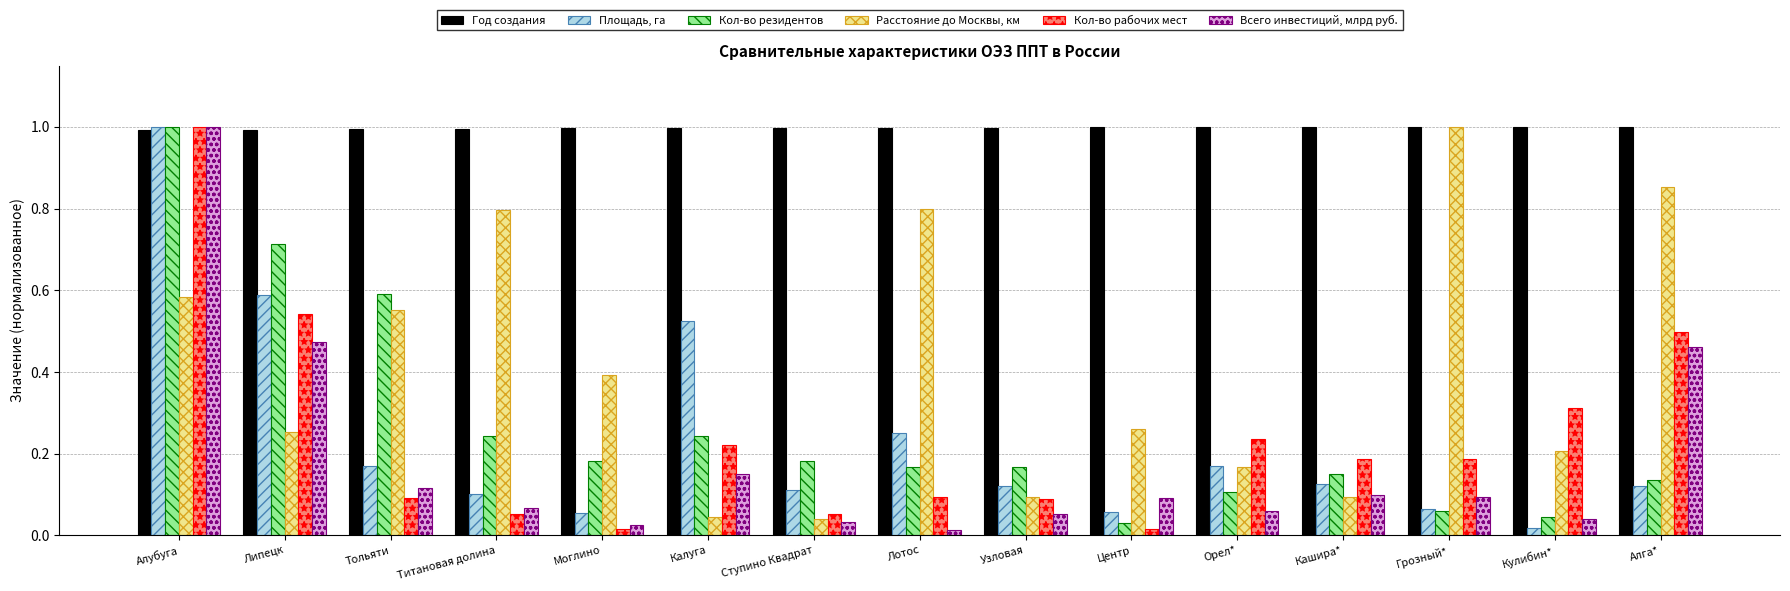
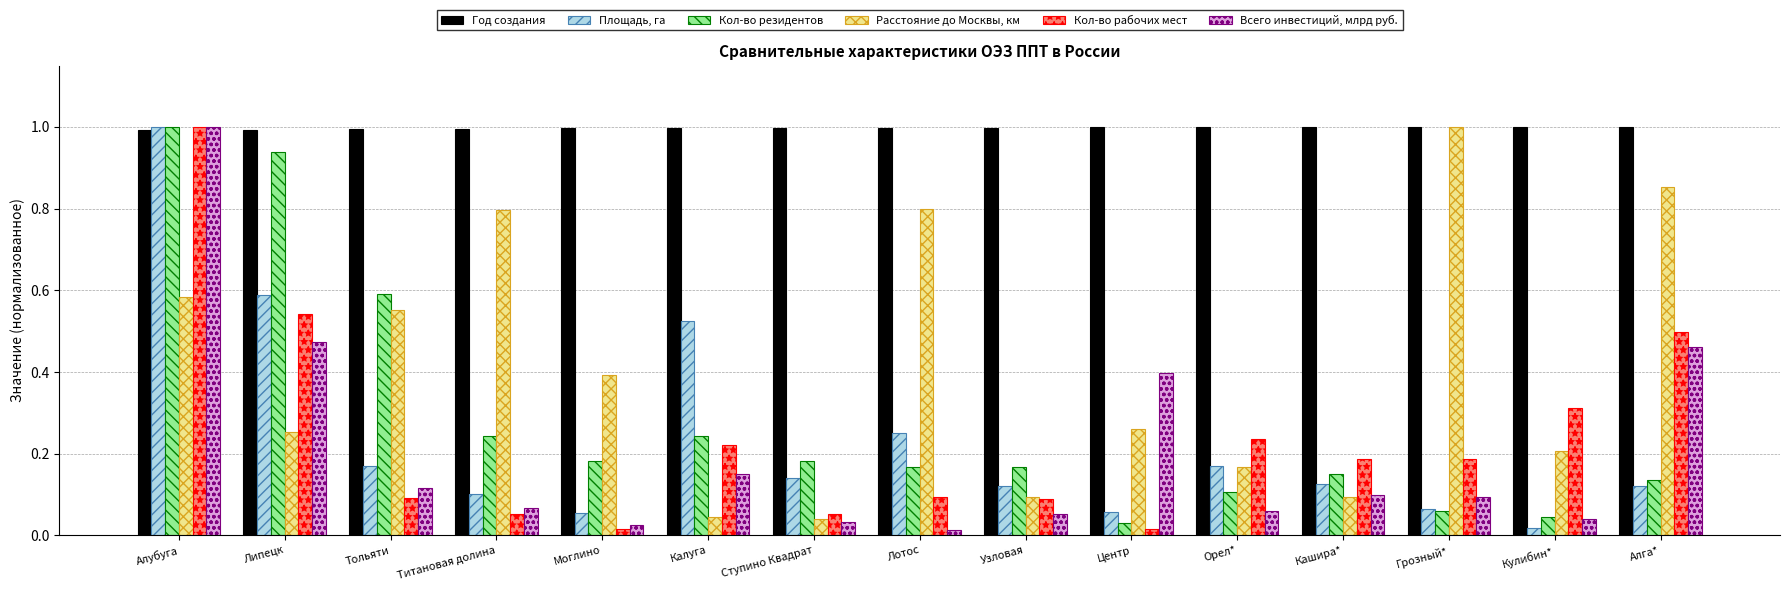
Кол-во резидентов, Липецк: 0.71 -> 0.94
Площадь, га, Ступино Квадрат: 0.11 -> 0.14
Всего инвестиций, млрд руб., Центр: 0.09 -> 0.40
